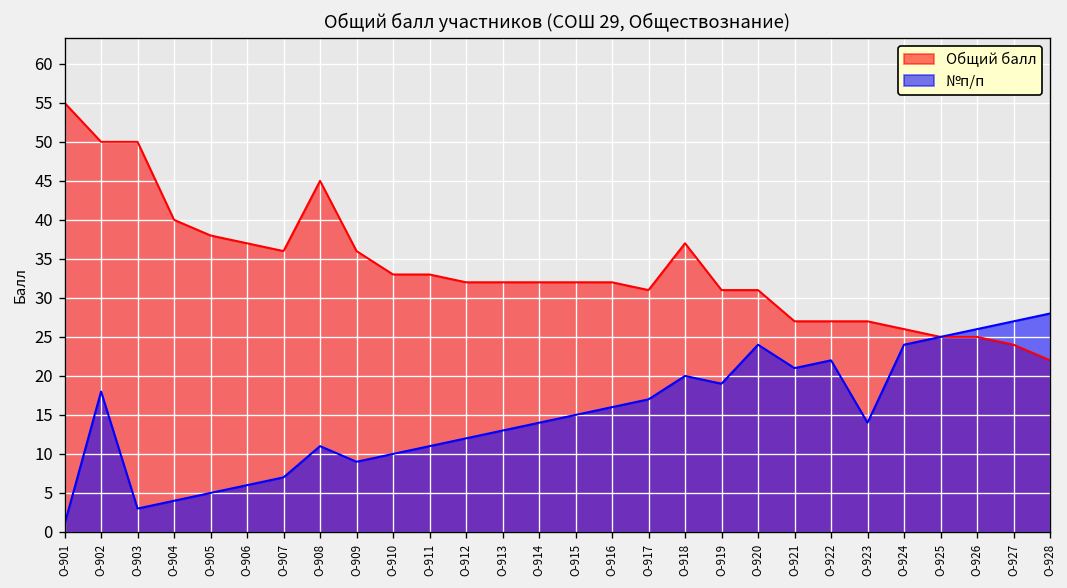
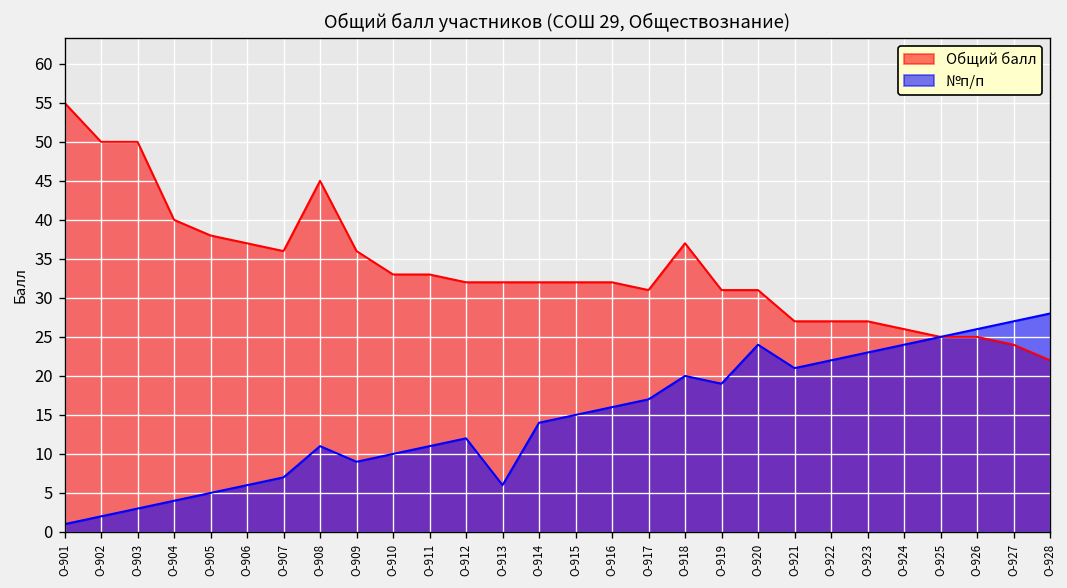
№п/п, О-902: 18 -> 2
№п/п, О-913: 13 -> 6
№п/п, О-923: 14 -> 23
